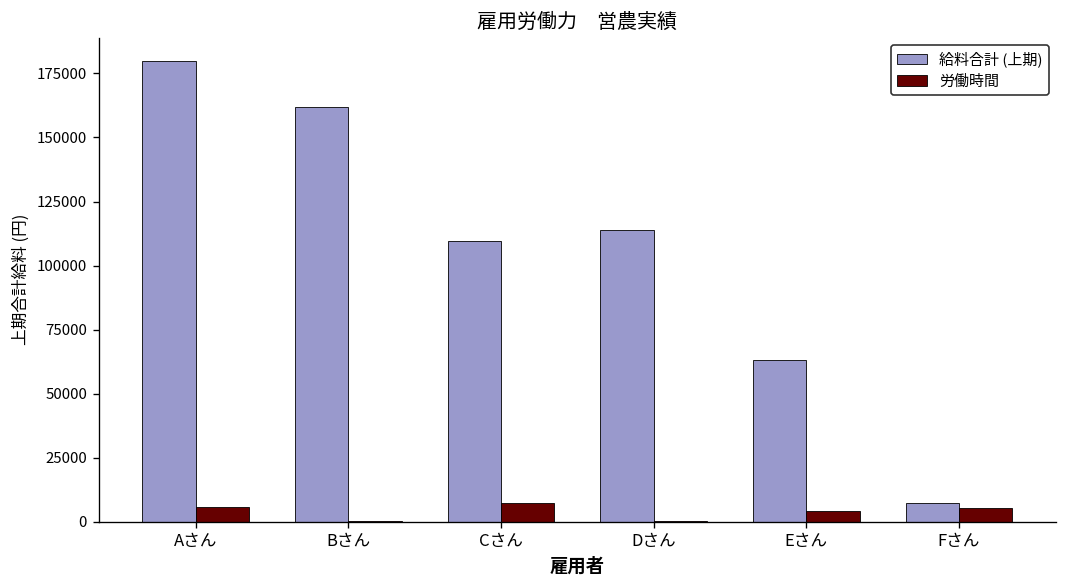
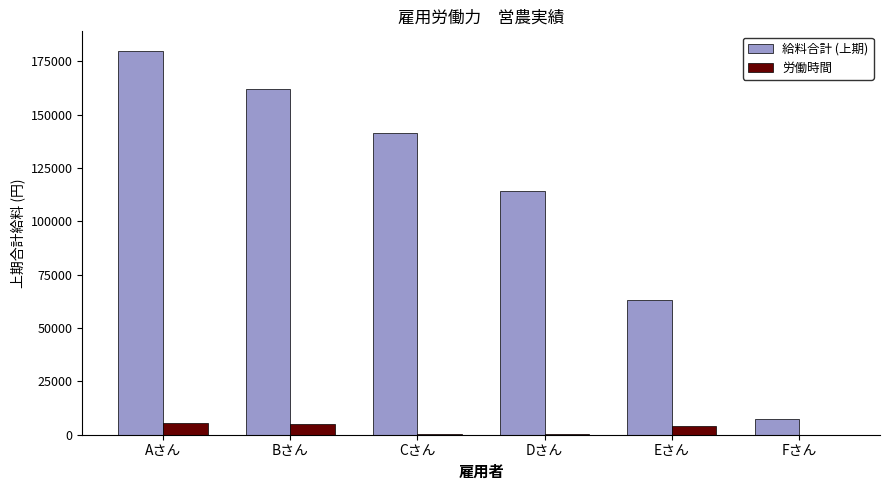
労働時間, Bさん: 0 -> 5000
給料合計 (上期), Cさん: 110000 -> 141000
労働時間, Cさん: 7000 -> 0
労働時間, Fさん: 5000 -> 0
